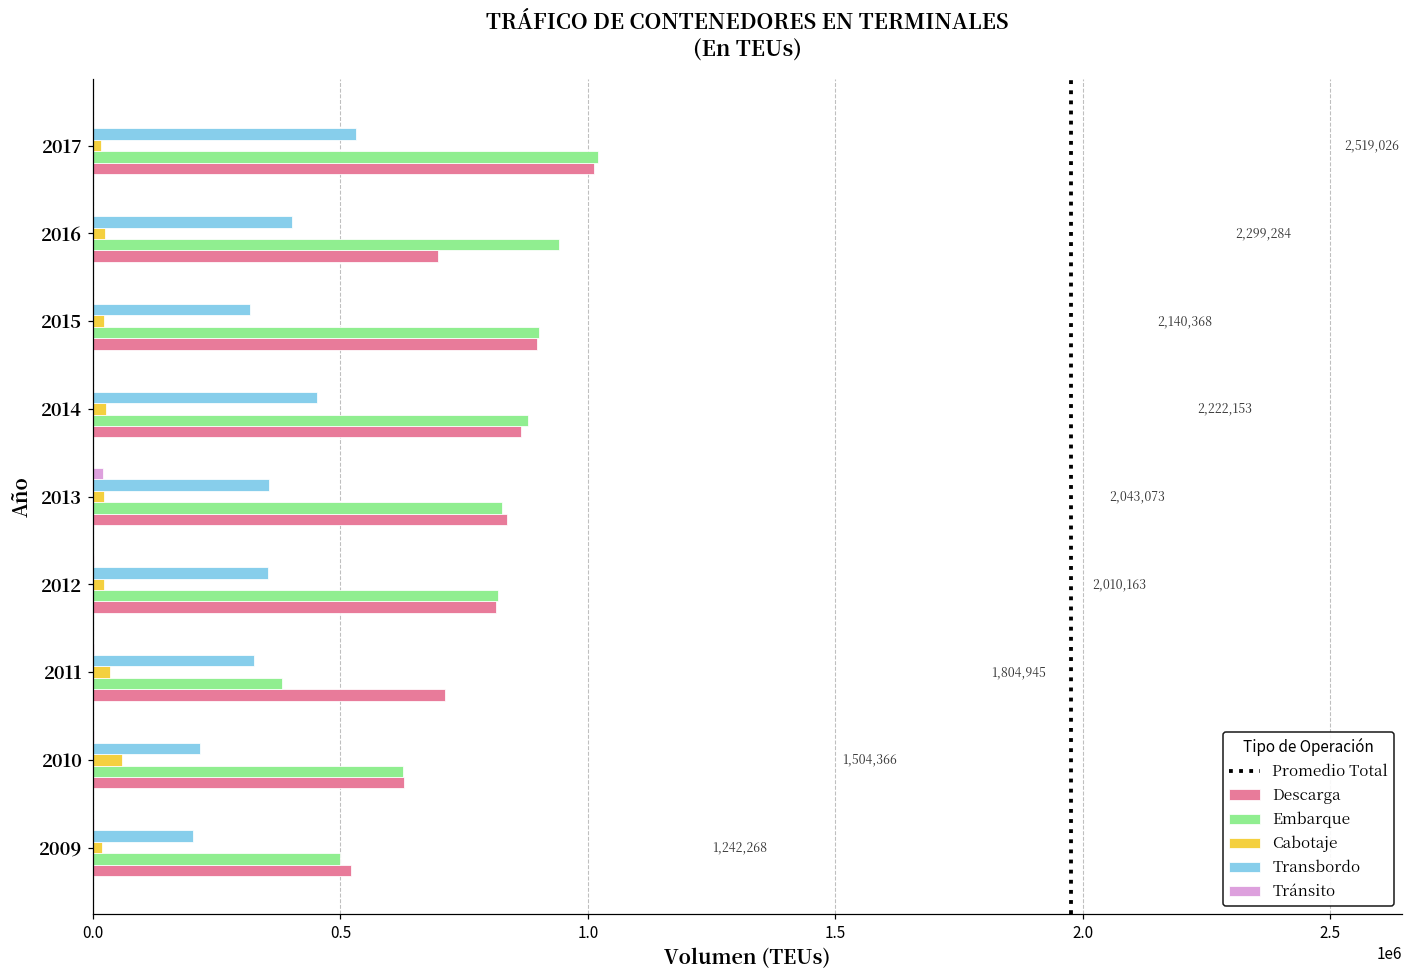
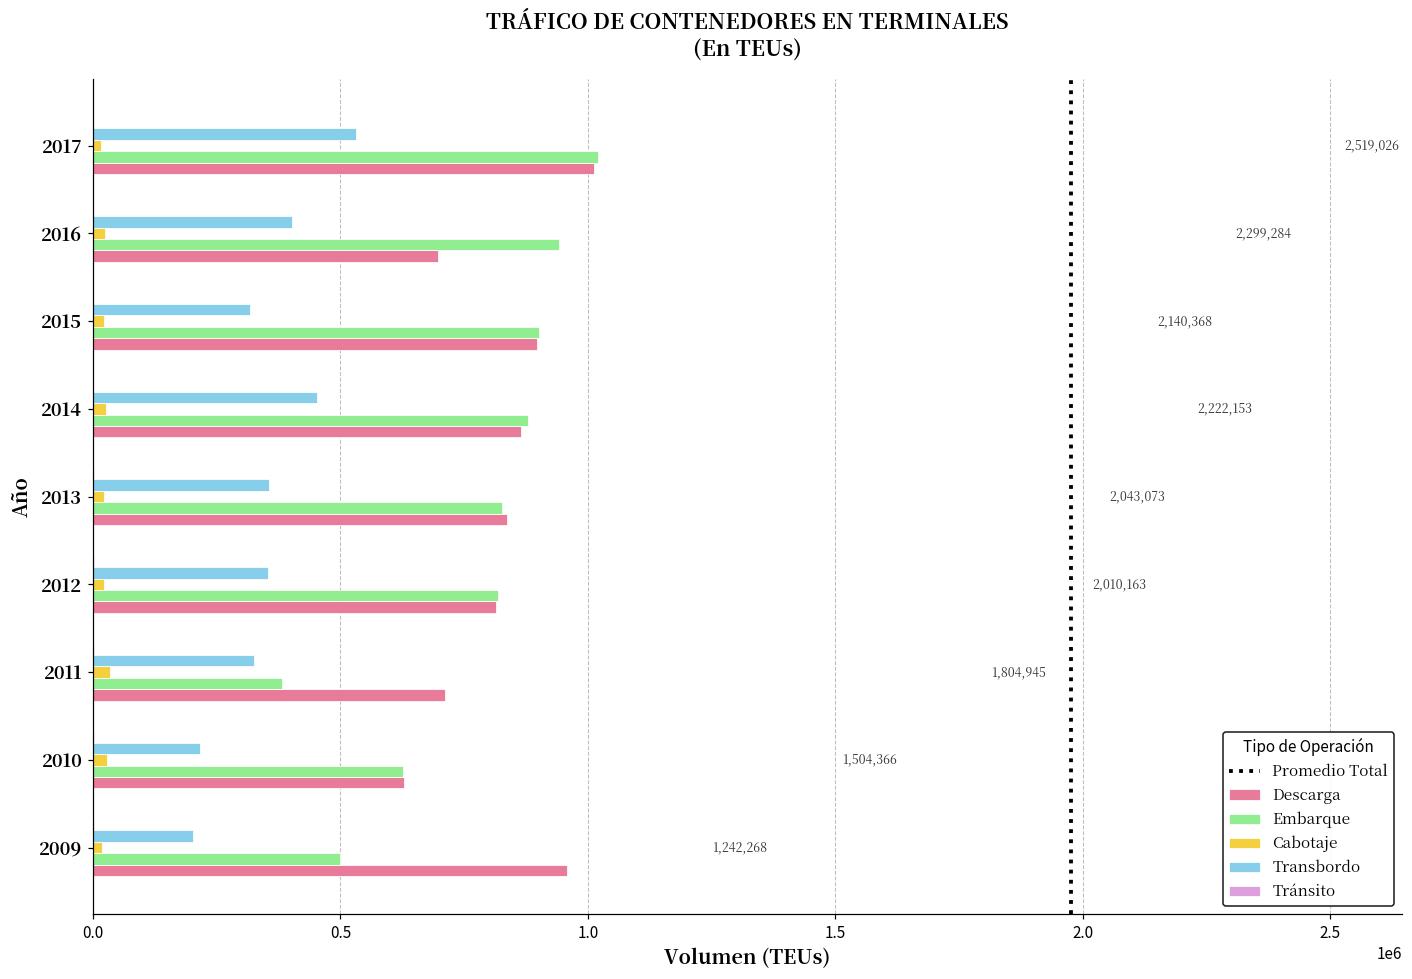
Tránsito, 2013: 20000 -> 0
Cabotaje, 2010: 60000 -> 30000
Descarga, 2009: 520000 -> 960000
